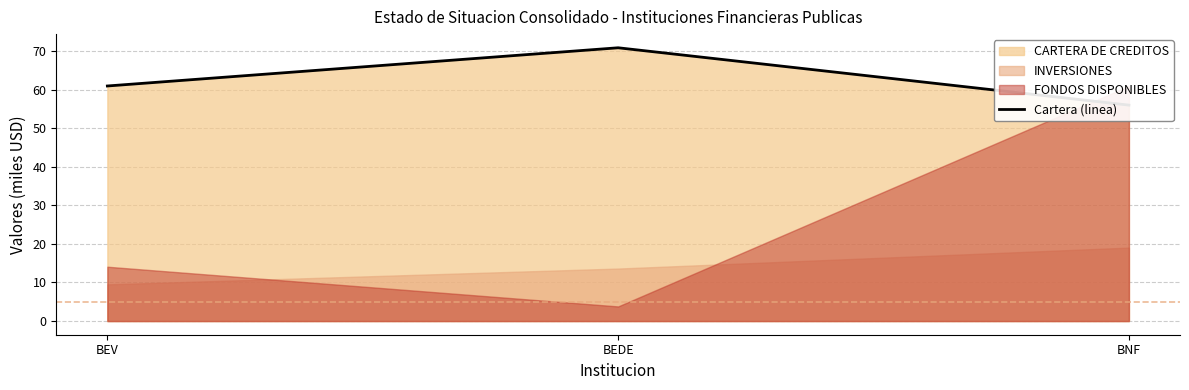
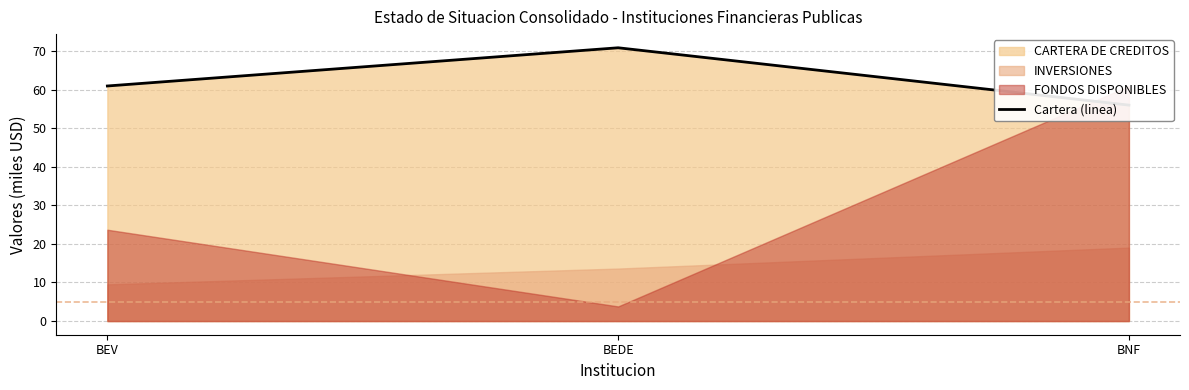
FONDOS DISPONIBLES, BEV: 14 -> 24
